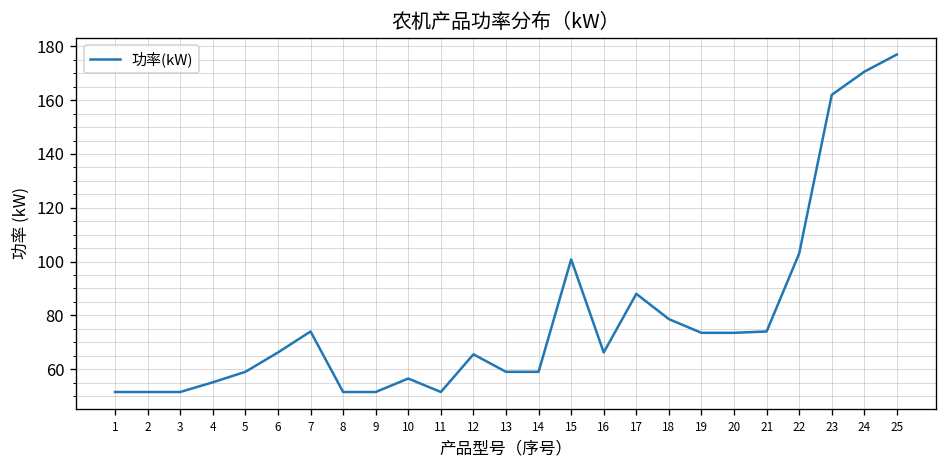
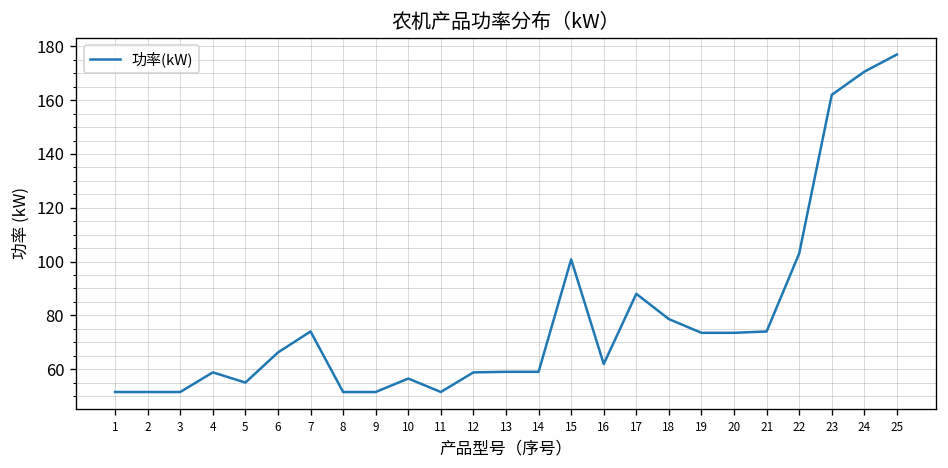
4: 55 -> 59
5: 59 -> 55
12: 66 -> 59
16: 66 -> 62
